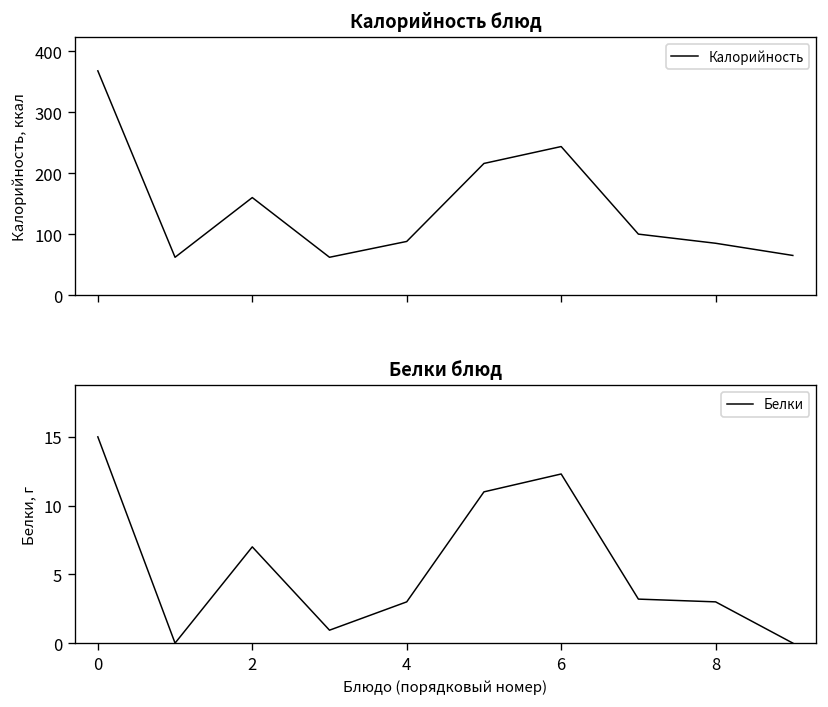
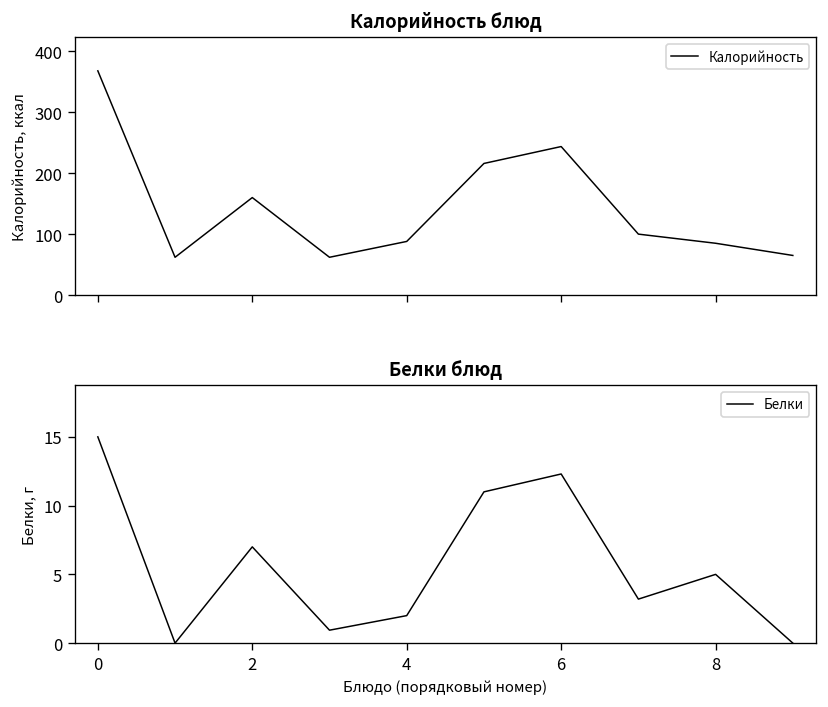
Белки блюд, 4: 3 -> 2
Белки блюд, 8: 3 -> 5
